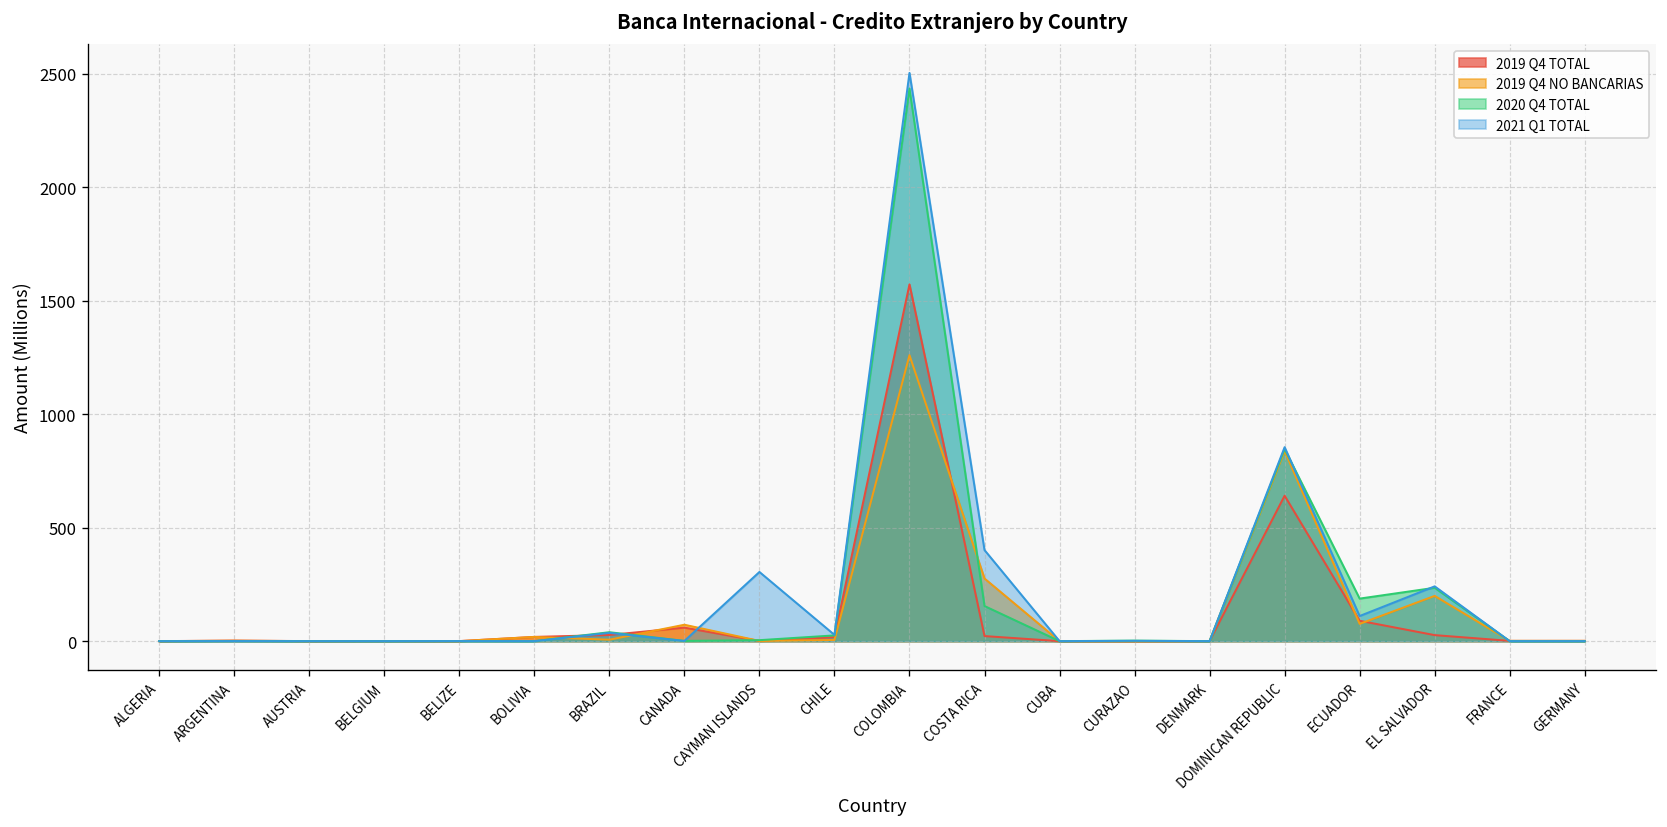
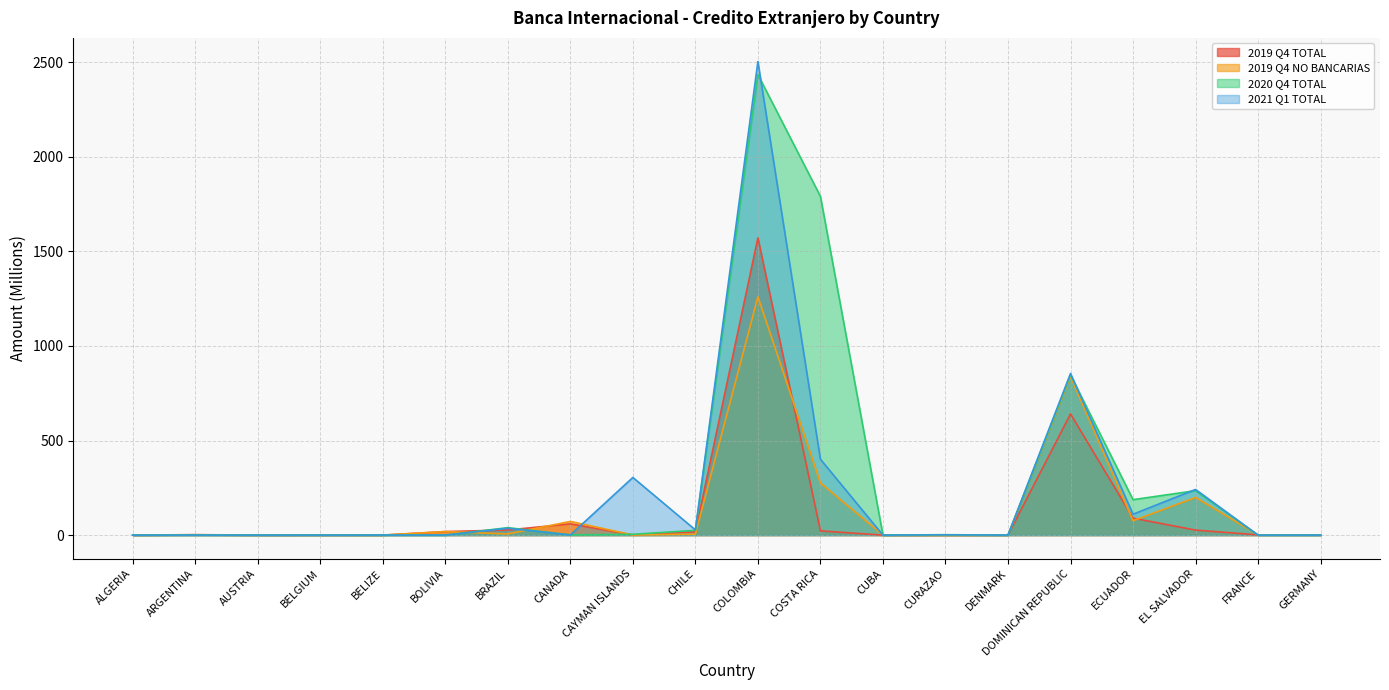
2020 Q4 TOTAL, COSTA RICA: 150 -> 1790
